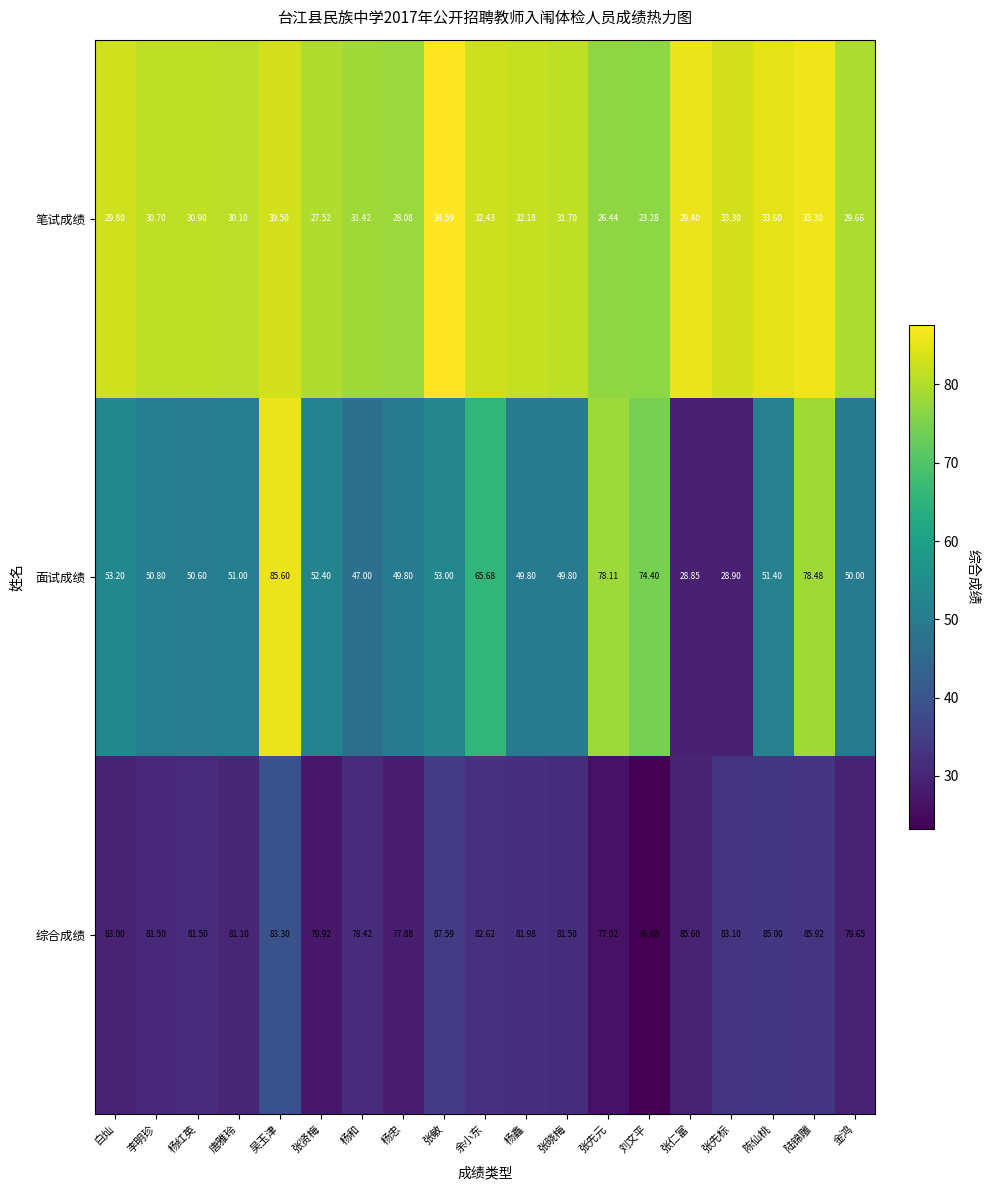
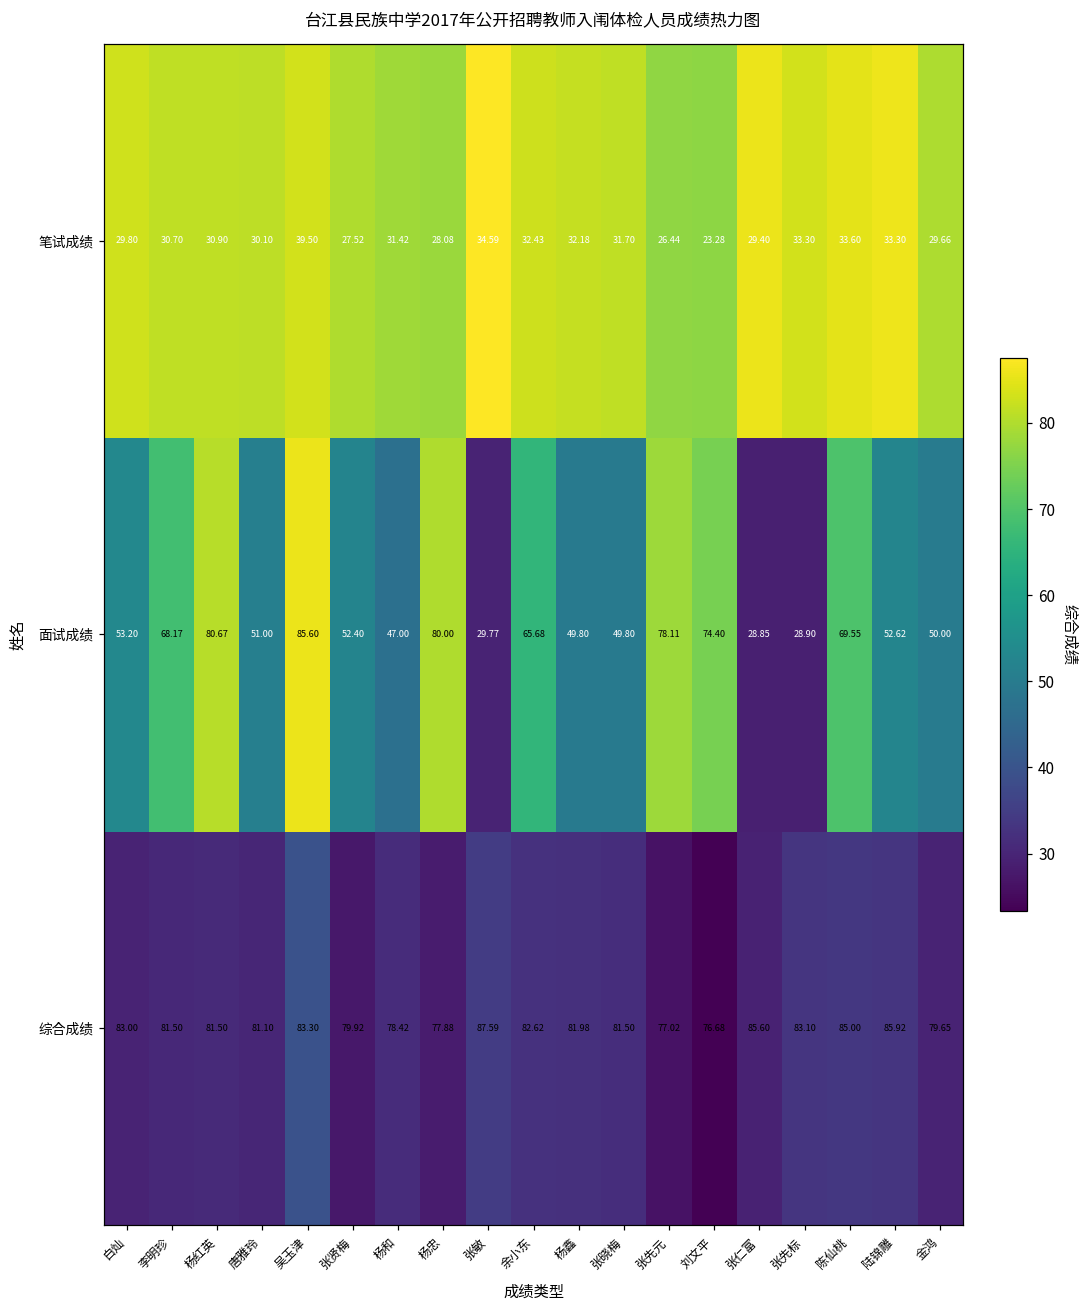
面试成绩, 李明珍: 50.80 -> 68.17
面试成绩, 杨红英: 50.60 -> 80.67
面试成绩, 杨忠: 49.80 -> 80.00
面试成绩, 张敏: 53.00 -> 29.77
面试成绩, 陈仙桃: 51.40 -> 69.55
面试成绩, 陆锦雕: 78.48 -> 52.62
